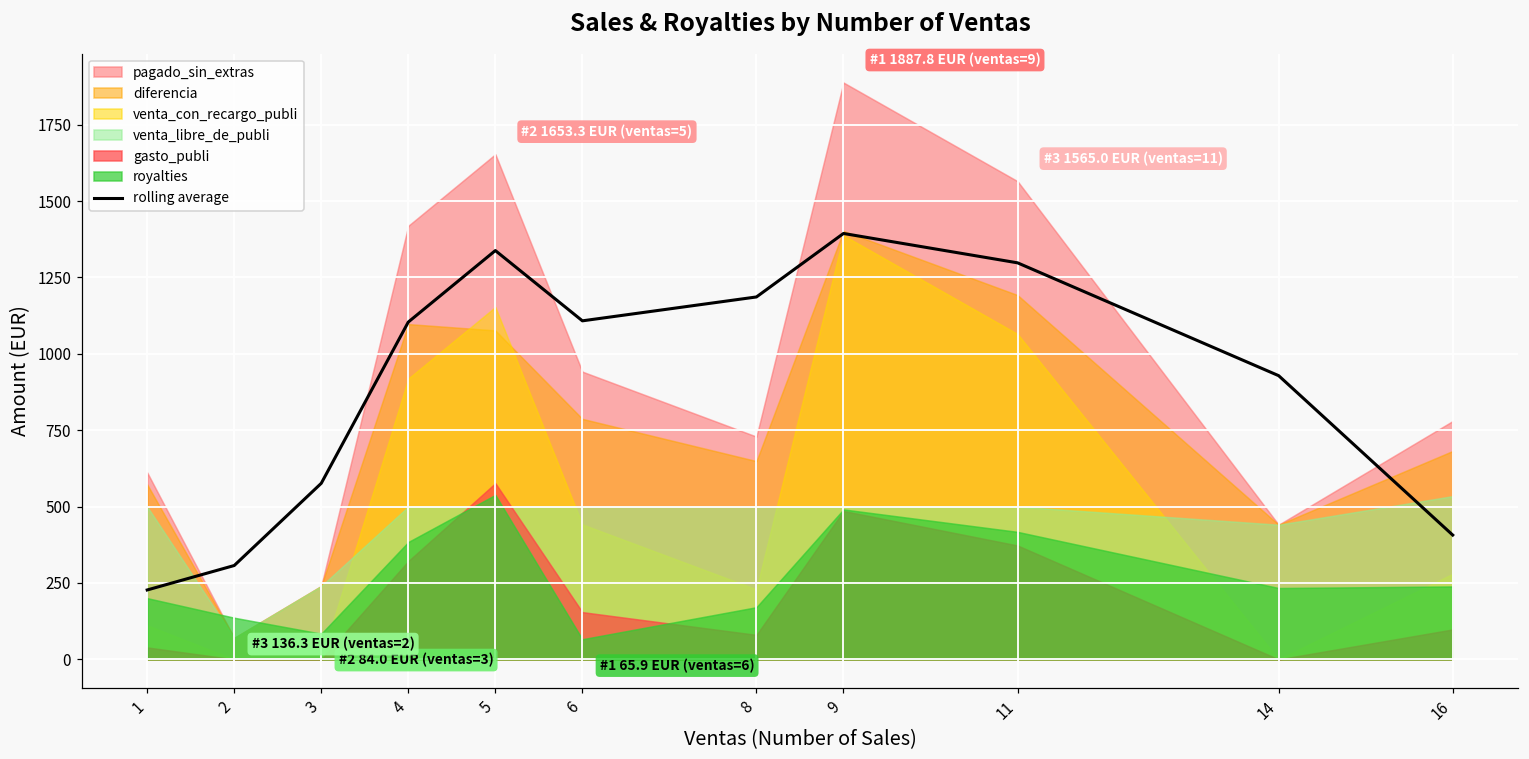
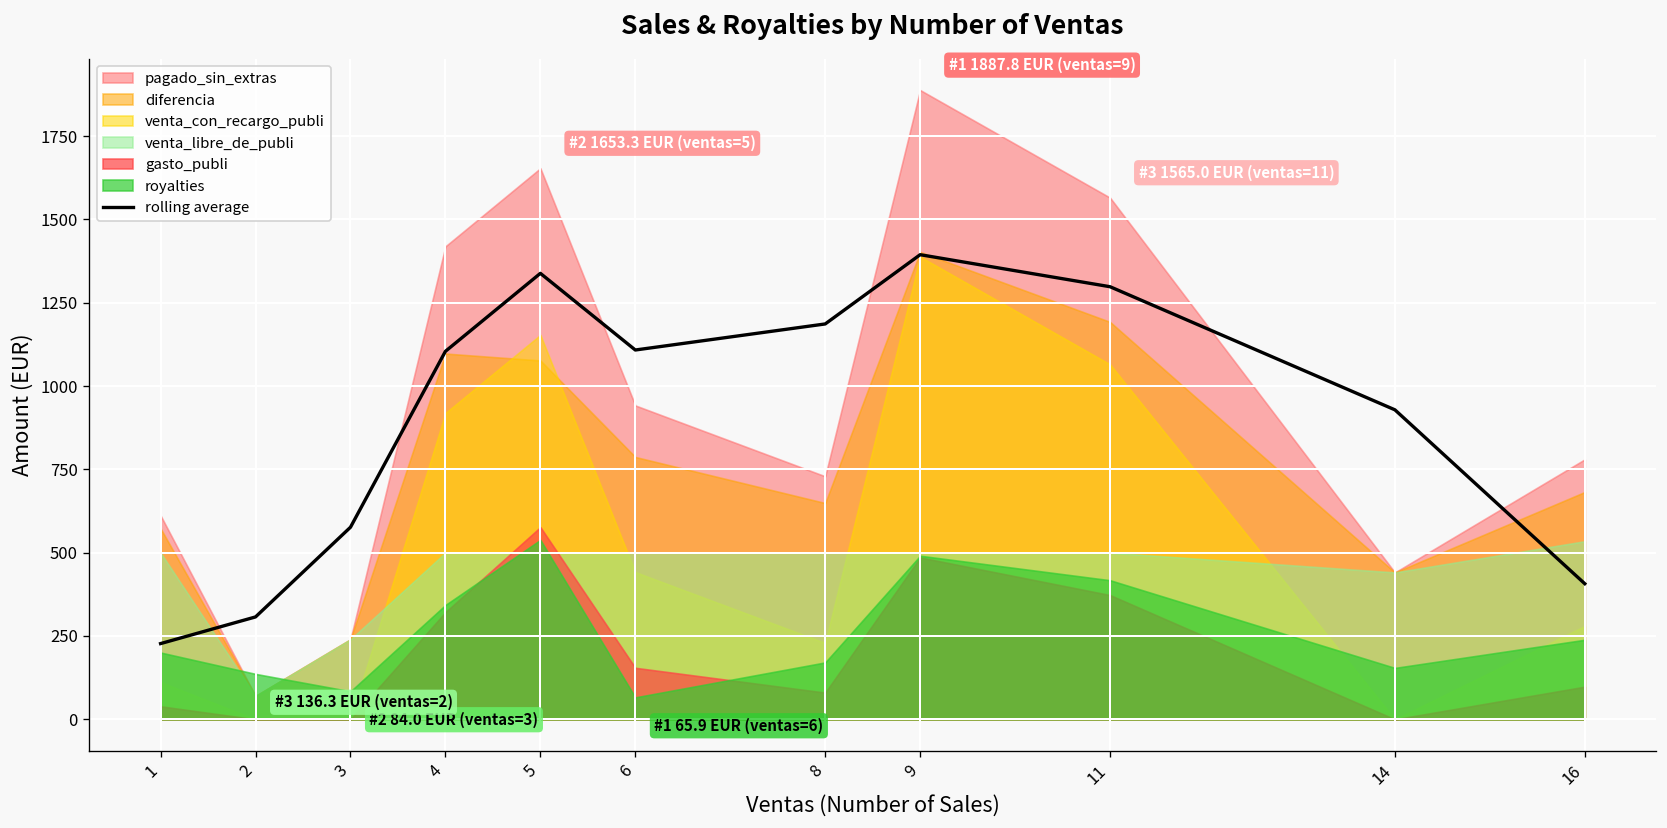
royalties, 4: 380 -> 340
royalties, 14: 230 -> 150
